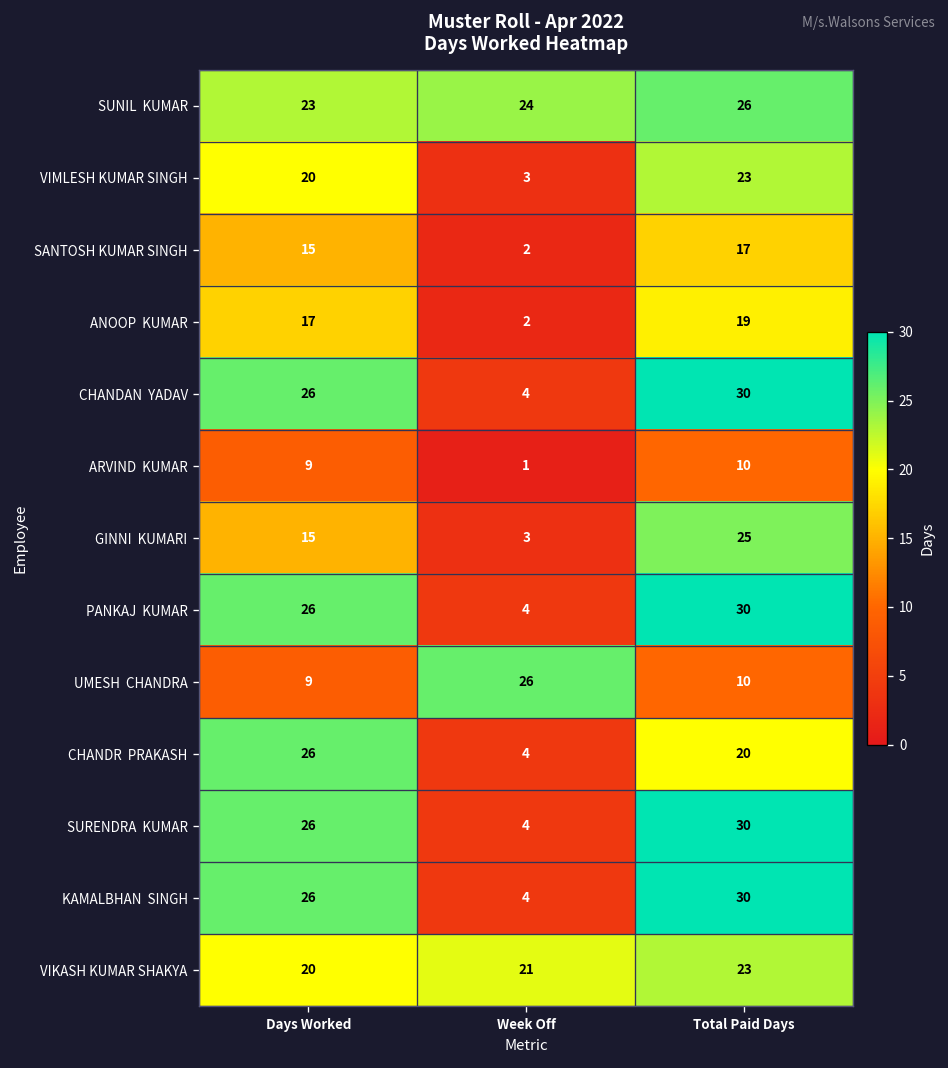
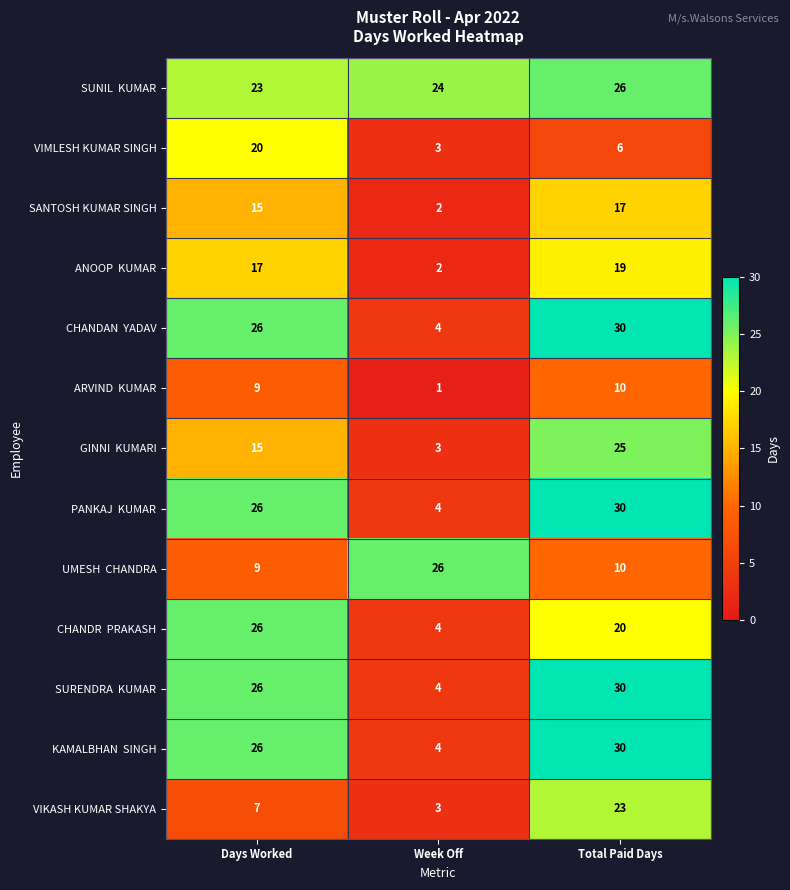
VIMLESH KUMAR SINGH, Total Paid Days: 23 -> 6
VIKASH KUMAR SHAKYA, Days Worked: 20 -> 7
VIKASH KUMAR SHAKYA, Week Off: 21 -> 3
